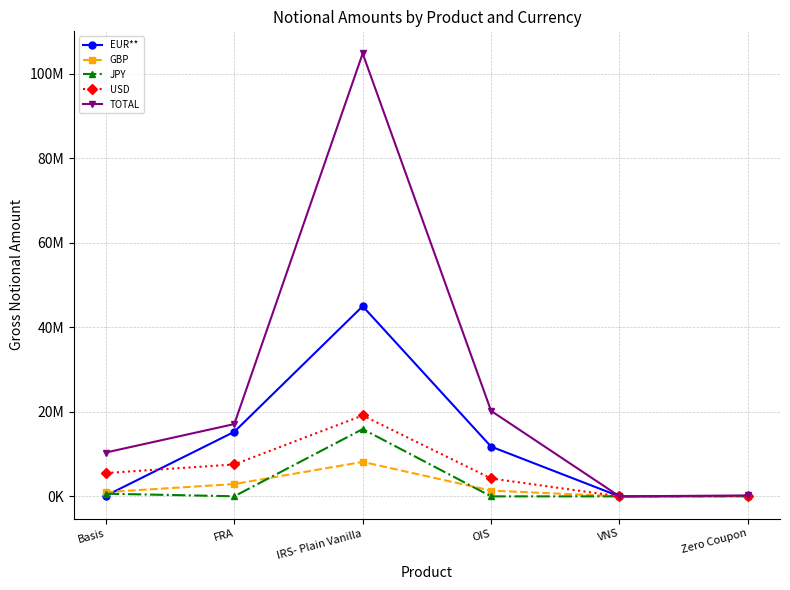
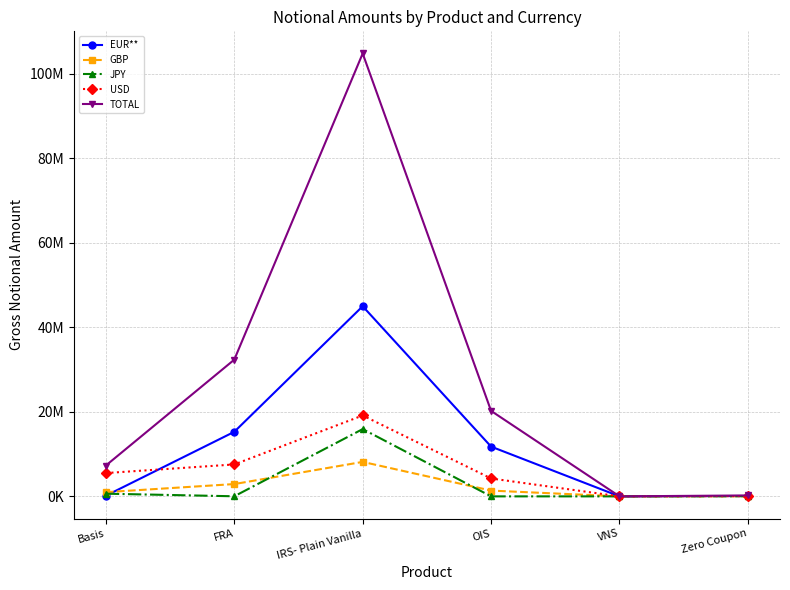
TOTAL, Basis: 10000000 -> 7000000
TOTAL, FRA: 17000000 -> 32000000
